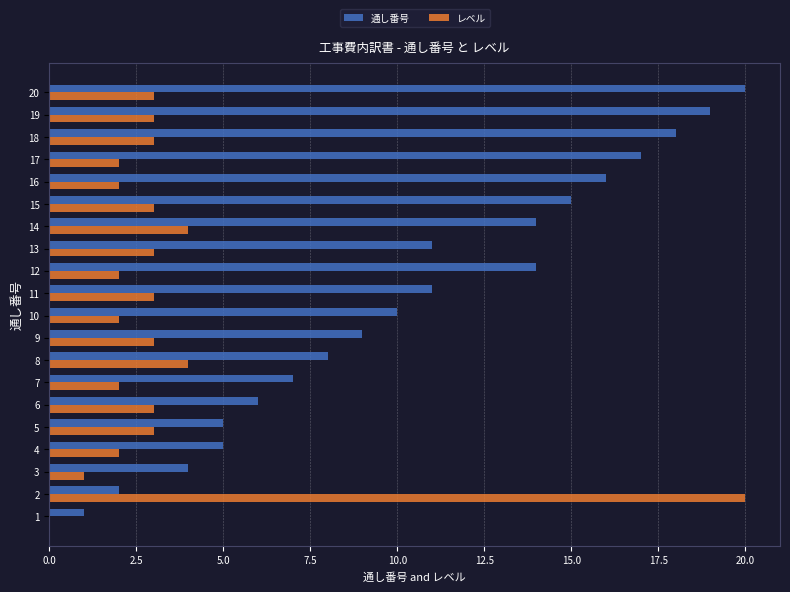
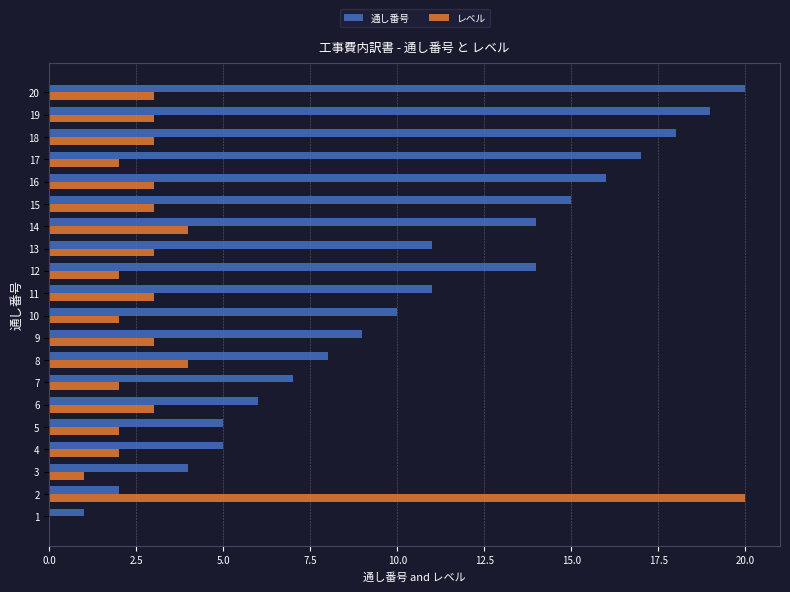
レベル, 16: 2 -> 3
レベル, 5: 3 -> 2
